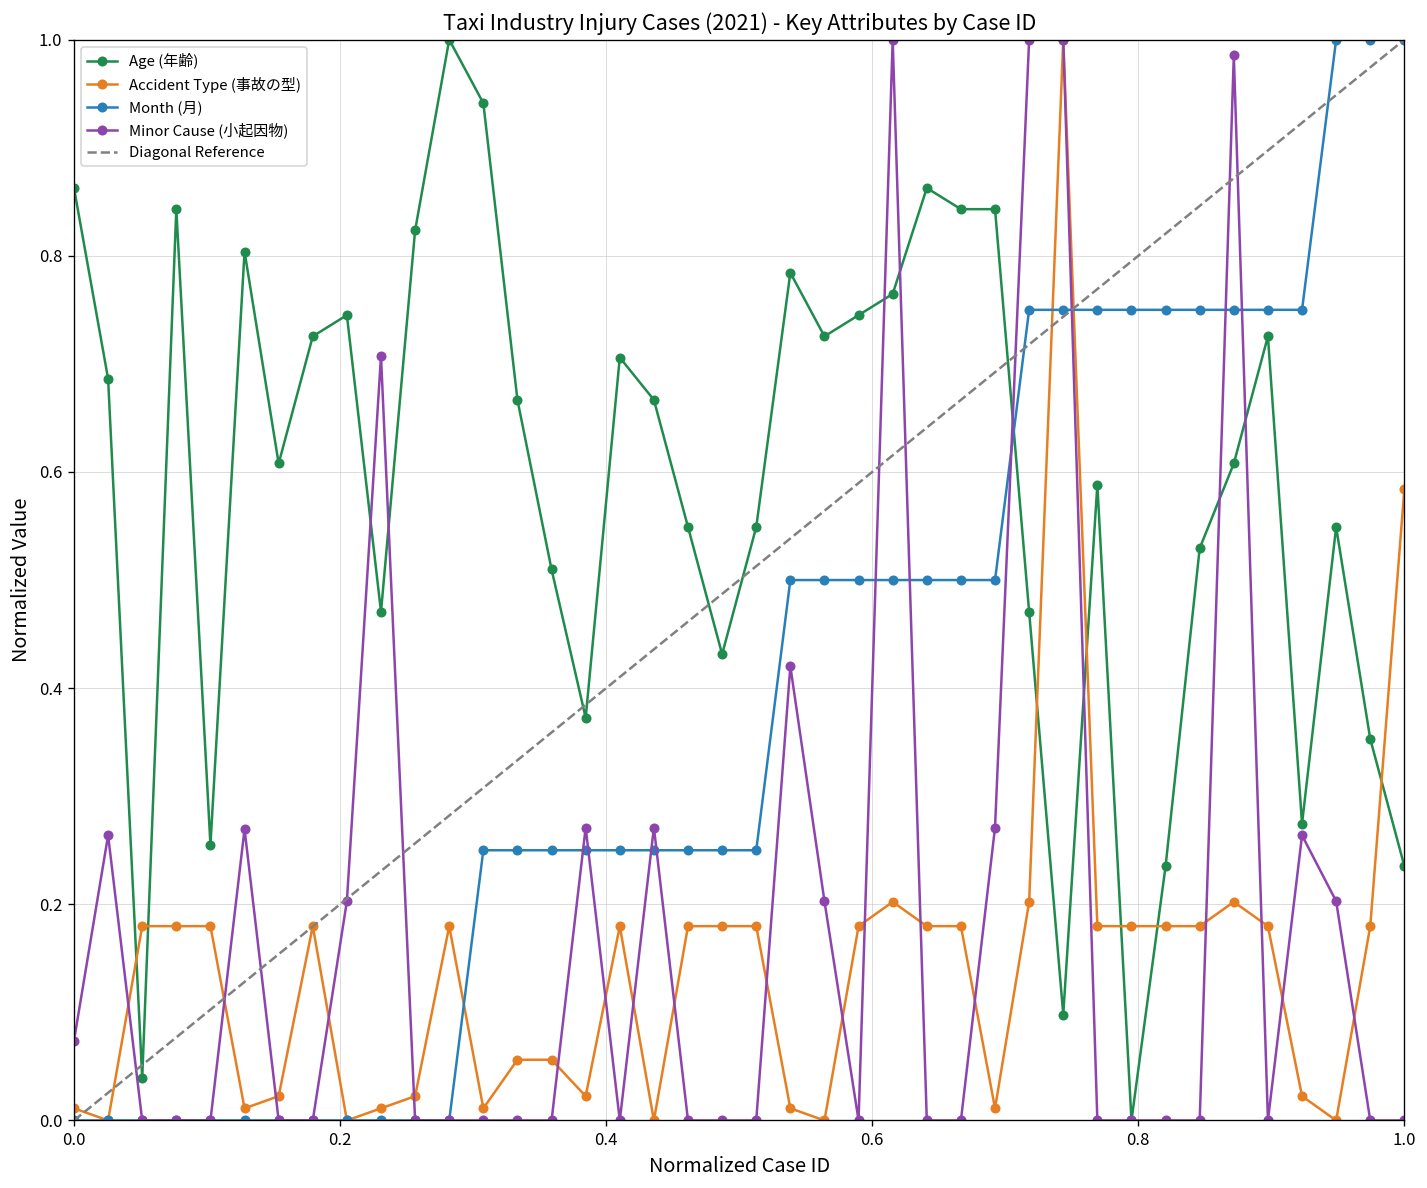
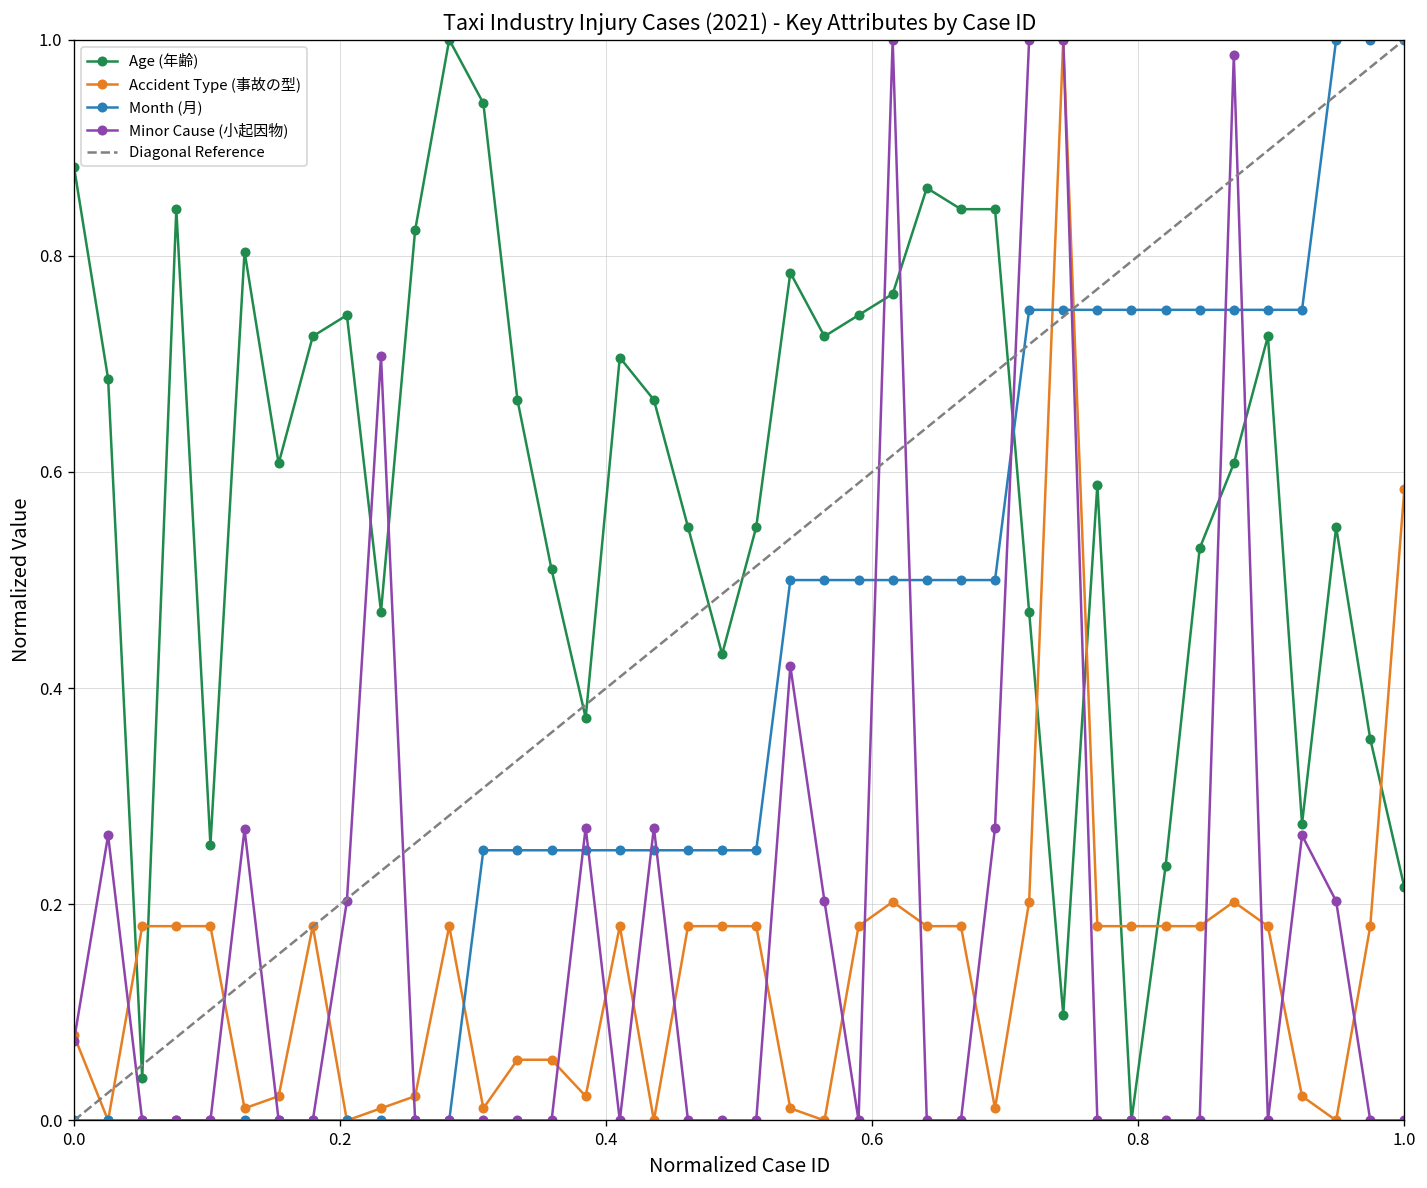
Age (年齢), 0.0: 0.86 -> 0.88
Accident Type (事故の型), 0.0: 0.01 -> 0.08
Age (年齢), 1.0: 0.24 -> 0.22
